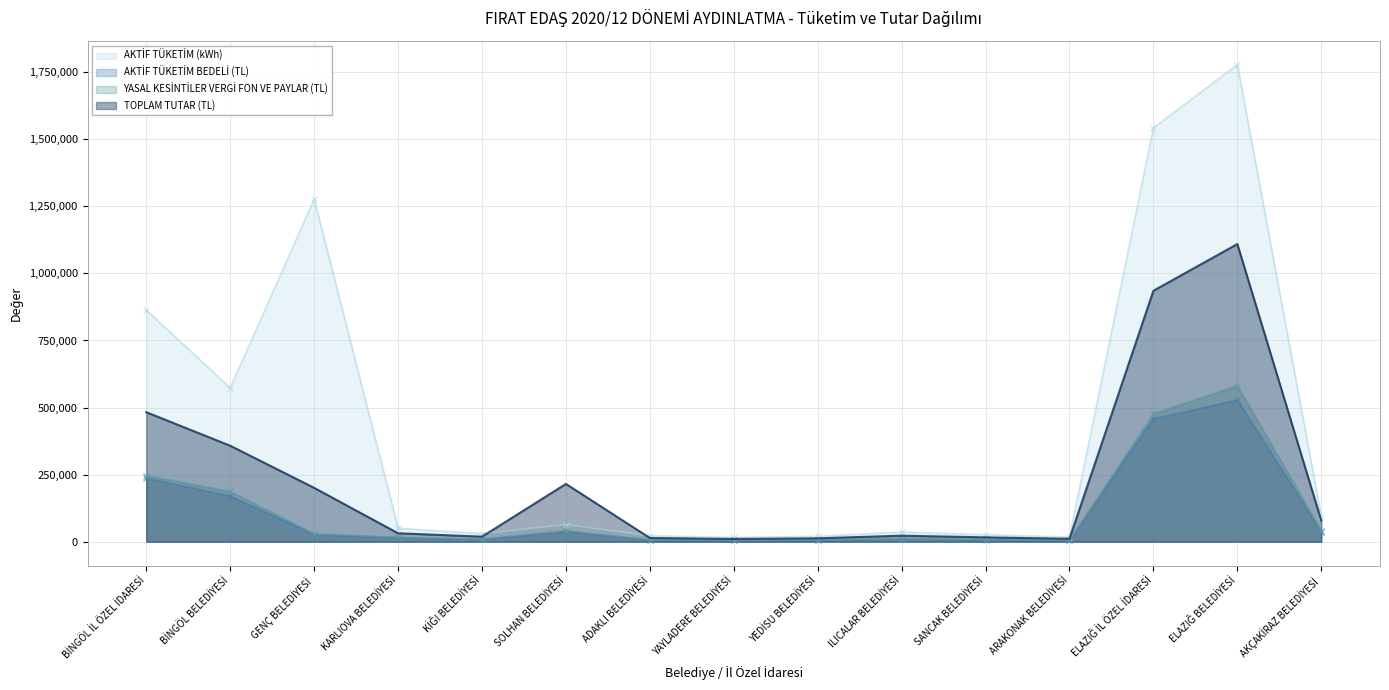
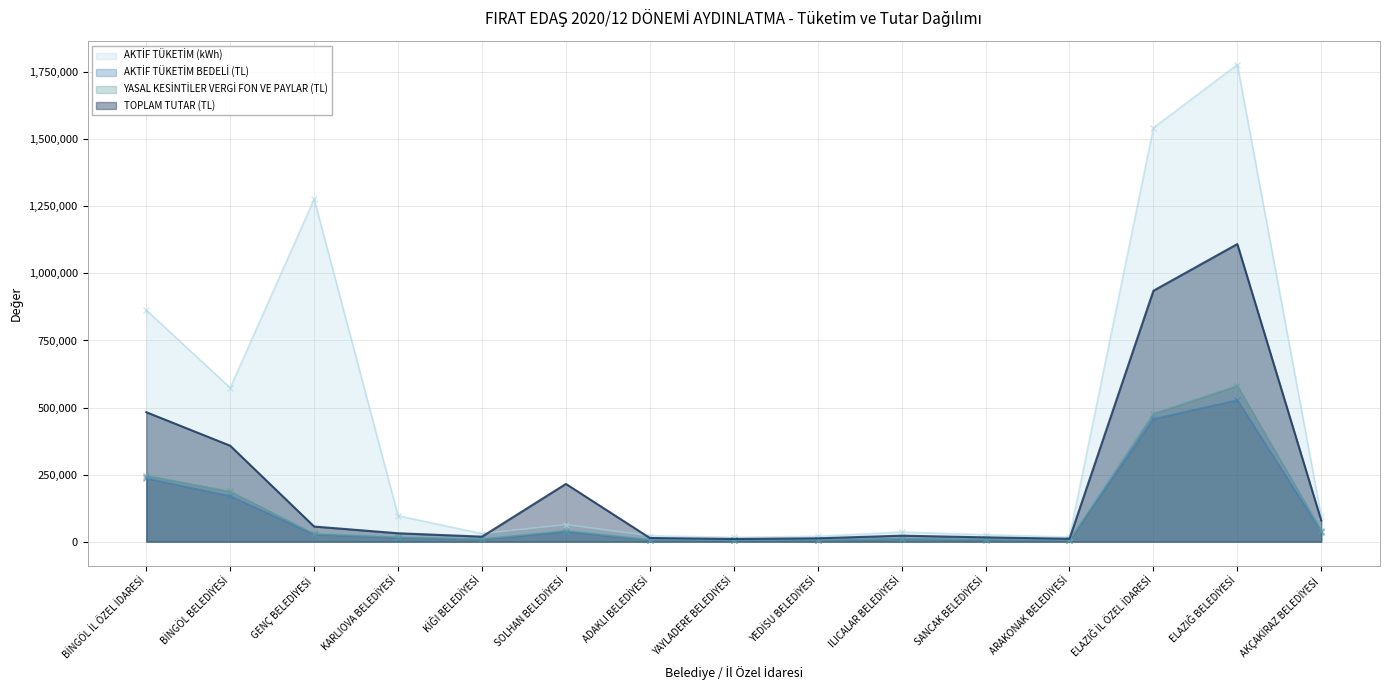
TOPLAM TUTAR (TL), GENÇ BELEDİYESİ: 200,000 -> 60,000
AKTİF TÜKETİM (kWh), KARLIOVA BELEDİYESİ: 50,000 -> 100,000
